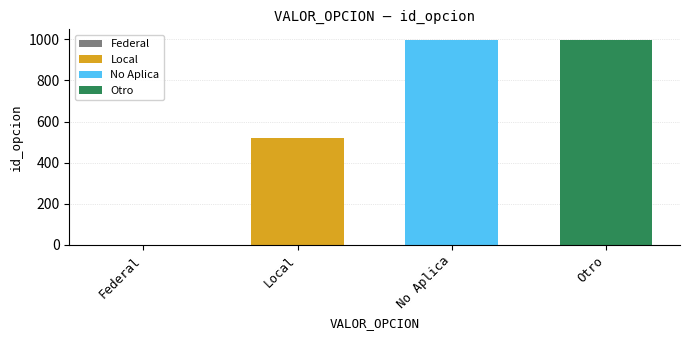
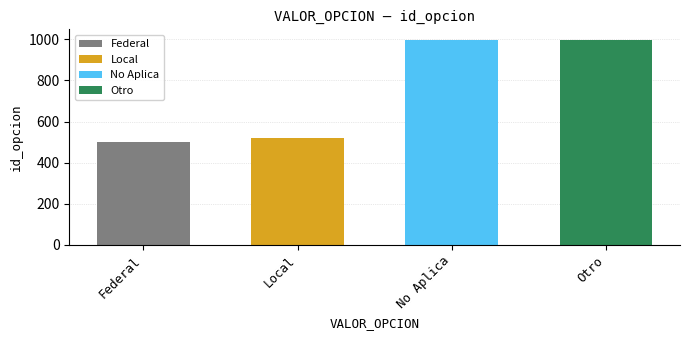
Federal: 0 -> 500
